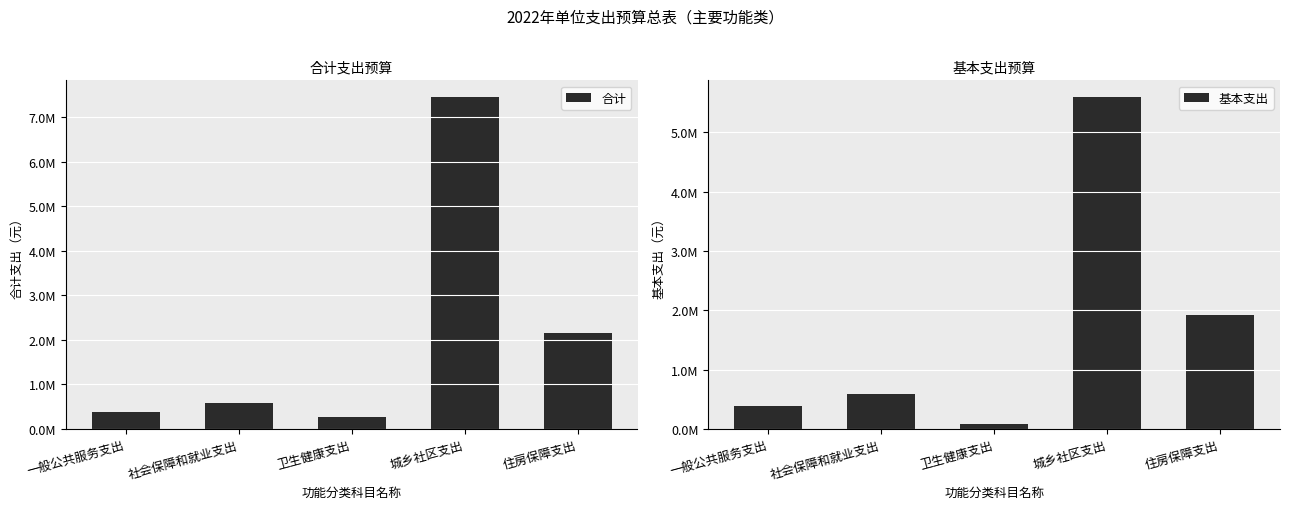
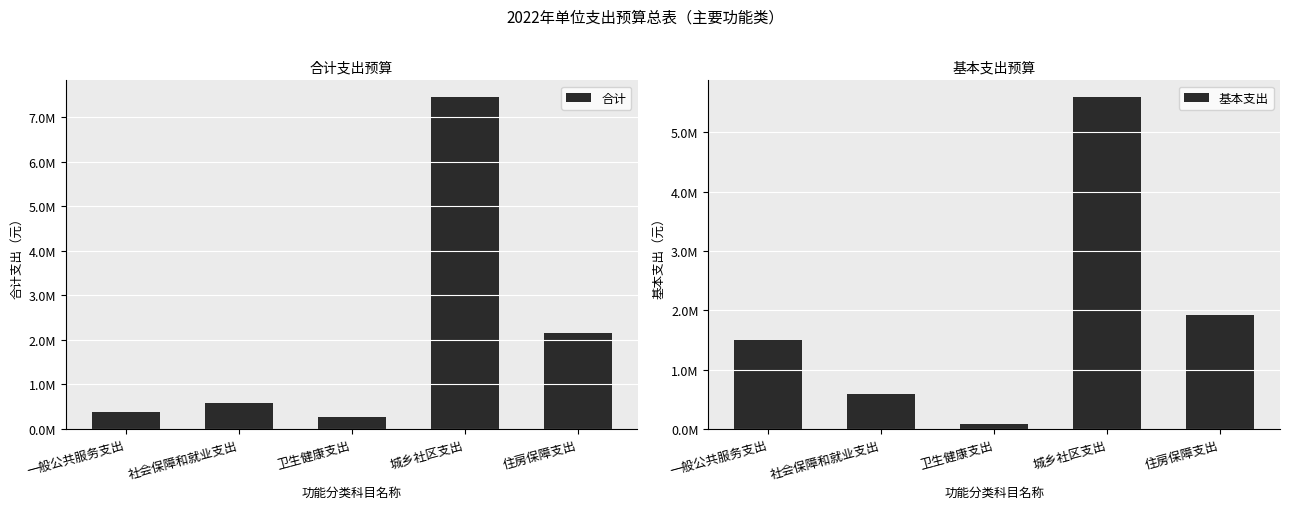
基本支出预算, 一般公共服务支出: 400000 -> 1500000
